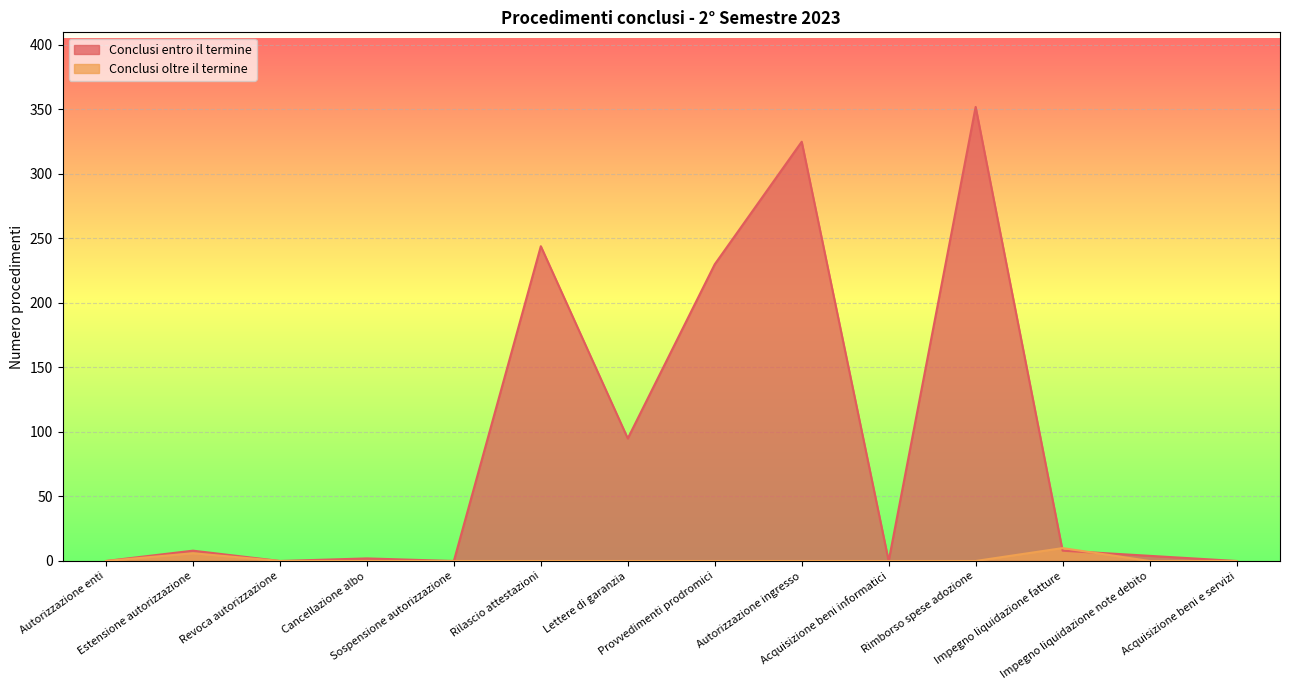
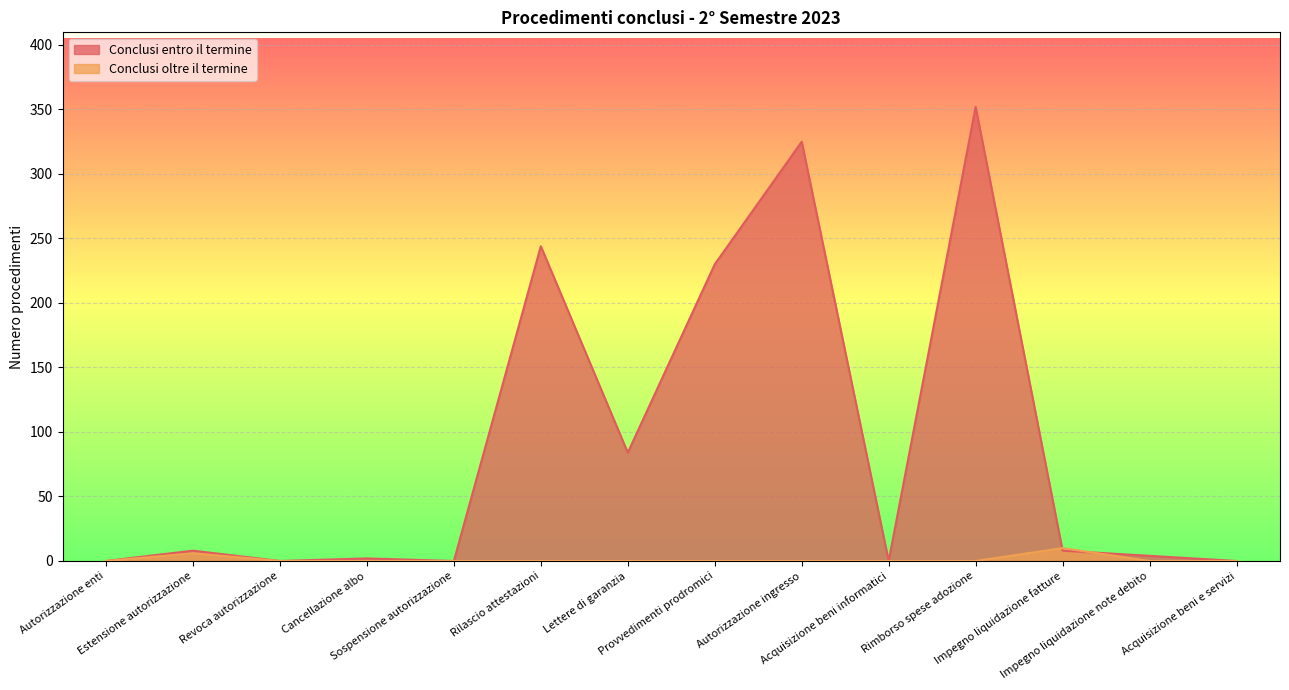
Conclusi entro il termine, Lettere di garanzia: 95 -> 84
